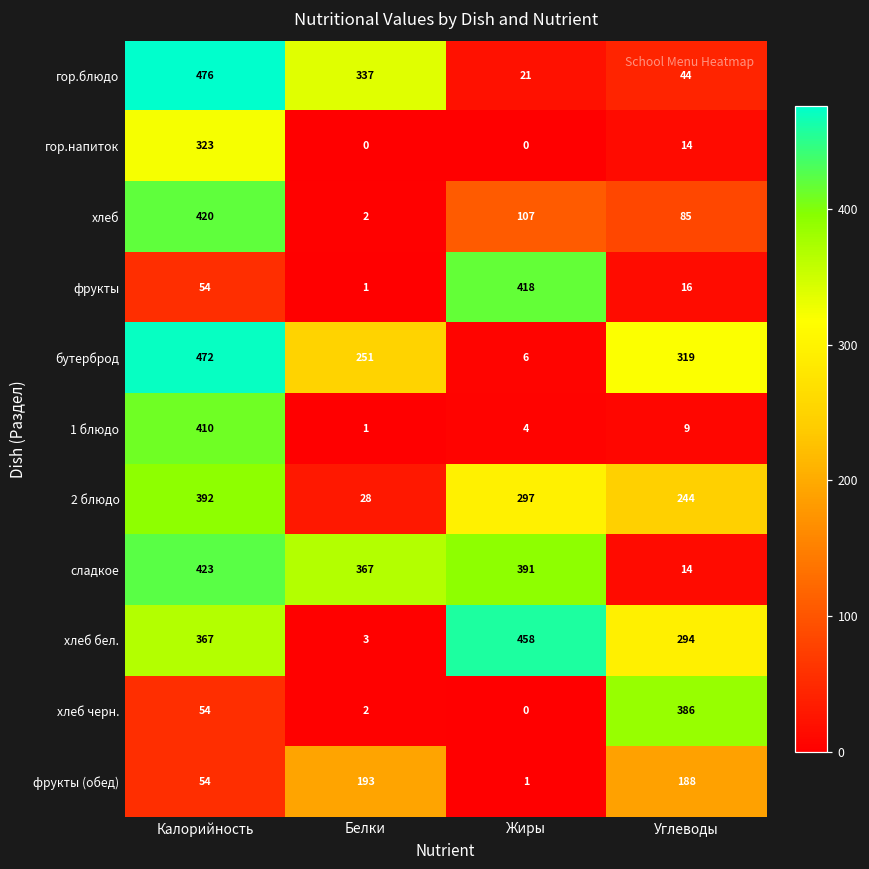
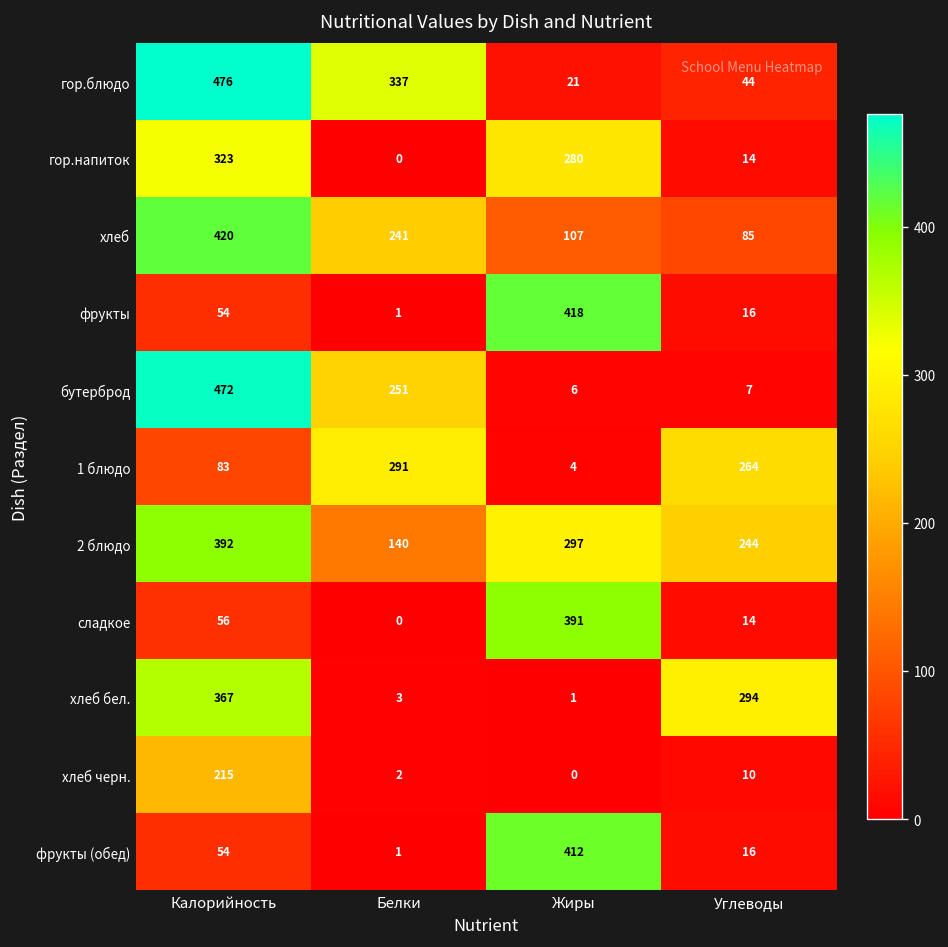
гор.напиток, Жиры: 0 -> 280
хлеб, Белки: 2 -> 241
бутерброд, Углеводы: 319 -> 7
1 блюдо, Калорийность: 410 -> 83
1 блюдо, Белки: 1 -> 291
1 блюдо, Углеводы: 9 -> 264
2 блюдо, Белки: 28 -> 140
сладкое, Калорийность: 423 -> 56
сладкое, Белки: 367 -> 0
хлеб бел., Жиры: 458 -> 1
хлеб черн., Калорийность: 54 -> 215
хлеб черн., Углеводы: 386 -> 10
фрукты (обед), Белки: 193 -> 1
фрукты (обед), Жиры: 1 -> 412
фрукты (обед), Углеводы: 188 -> 16
